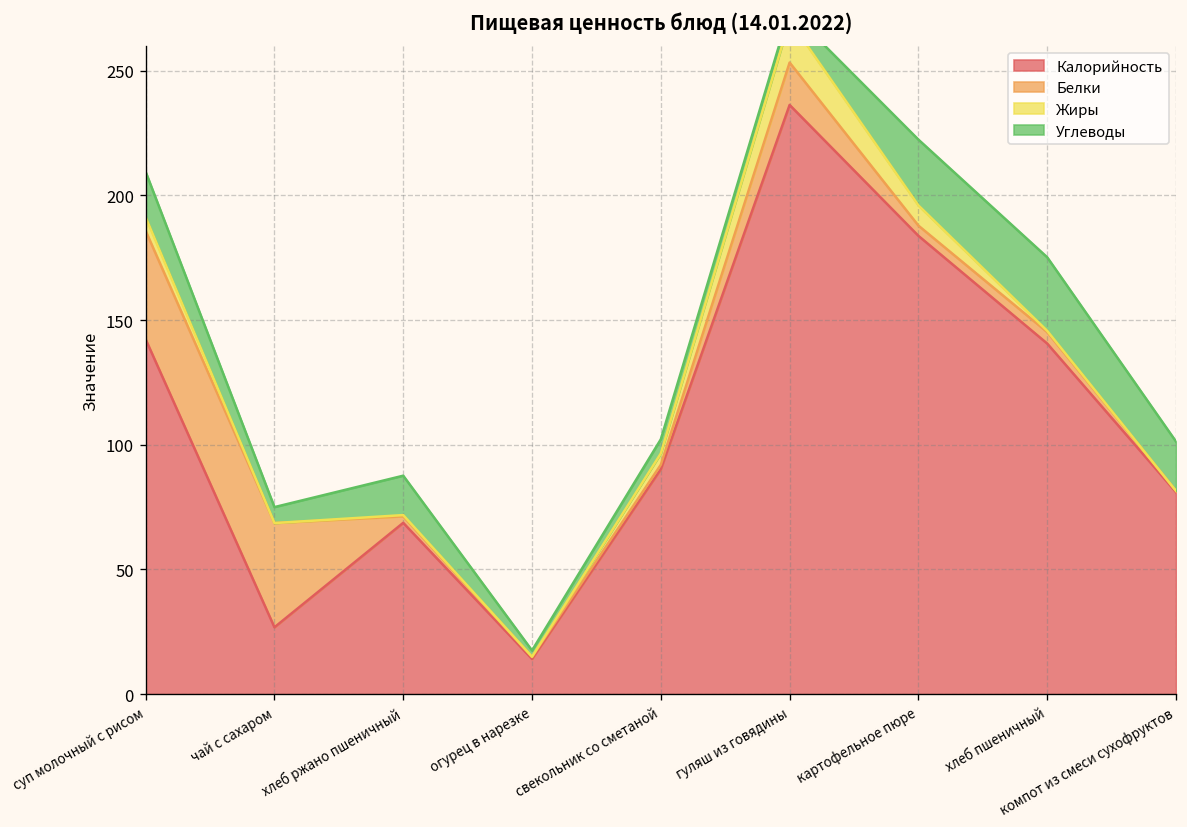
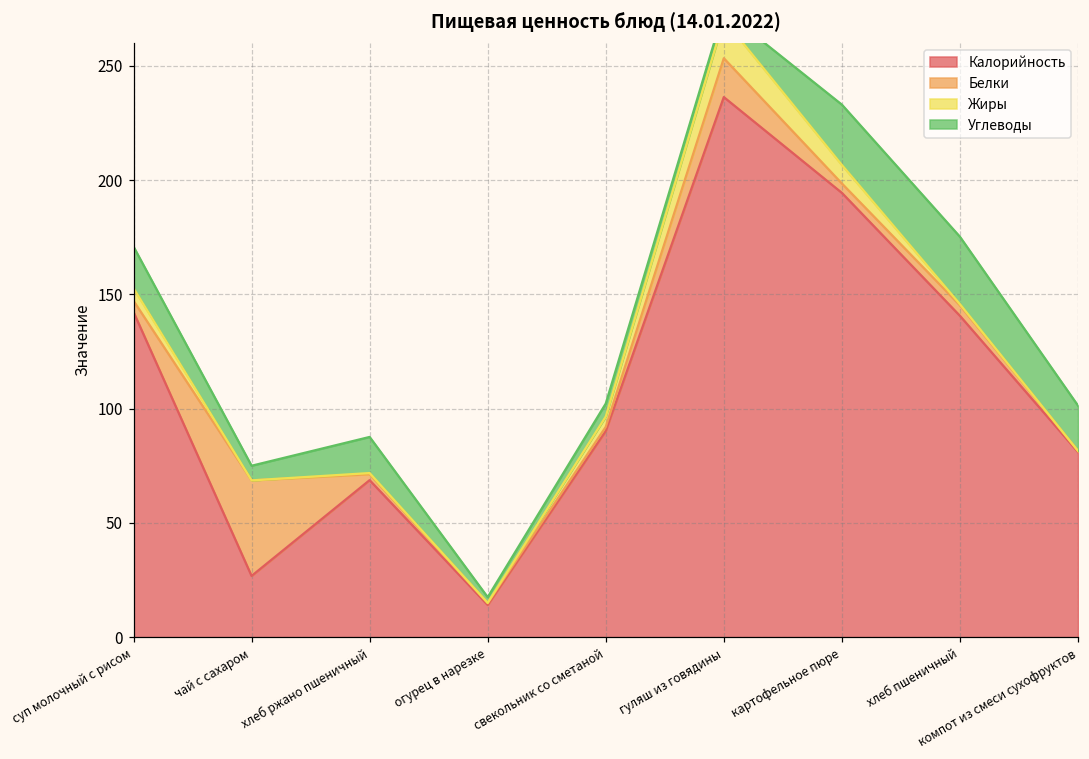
Белки, суп молочный с рисом: 44 -> 5
Калорийность, картофельное пюре: 184 -> 194
